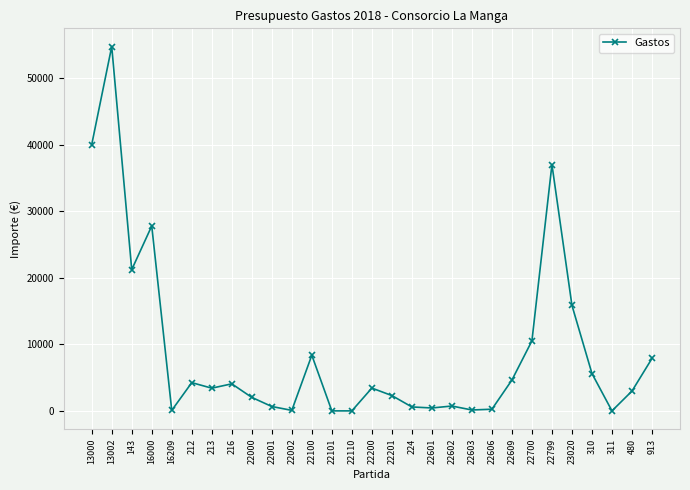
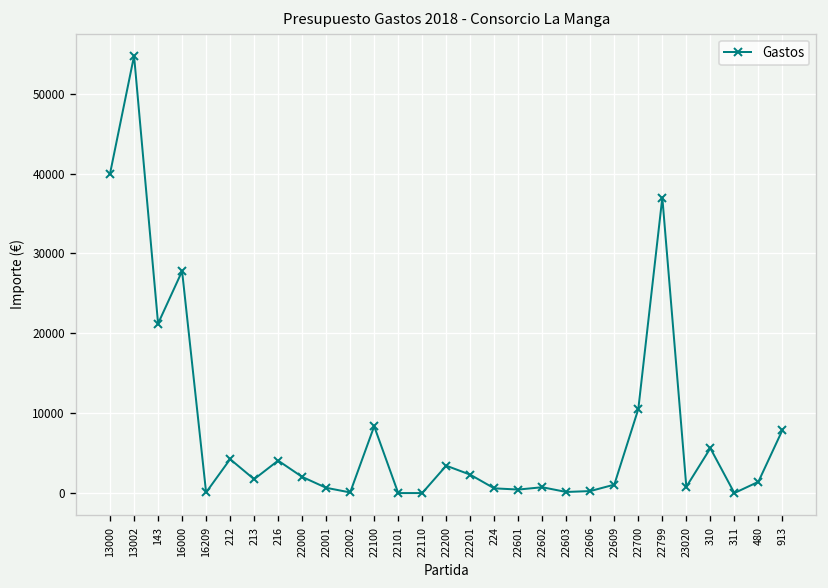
213: 3000 -> 2000
22609: 5000 -> 1000
23020: 16000 -> 1000
480: 3000 -> 1000
